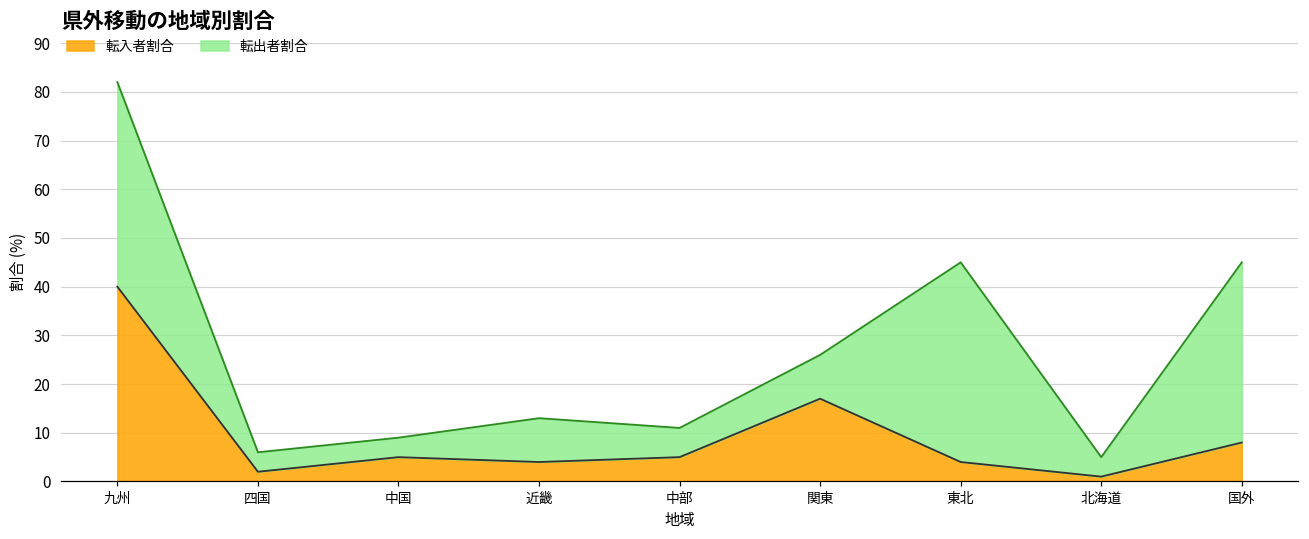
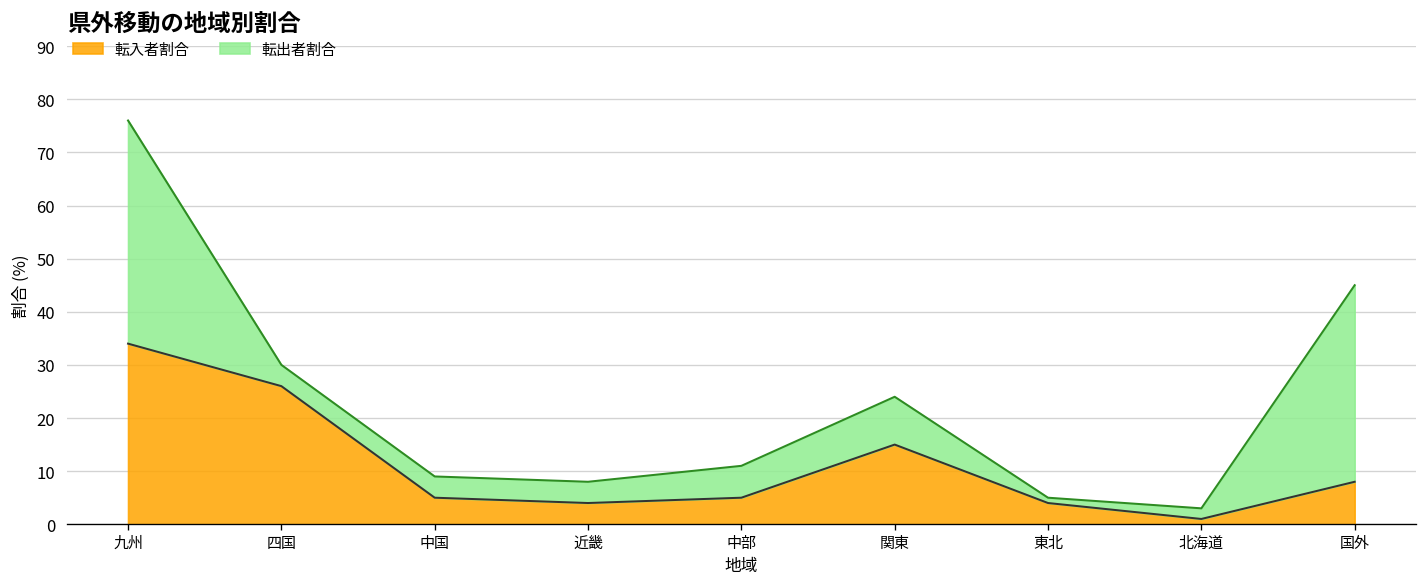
転入者割合, 九州: 40 -> 34
転入者割合, 四国: 2 -> 26
転出者割合, 近畿: 9 -> 4
転入者割合, 関東: 17 -> 15
転出者割合, 東北: 41 -> 1
転出者割合, 北海道: 4 -> 2
